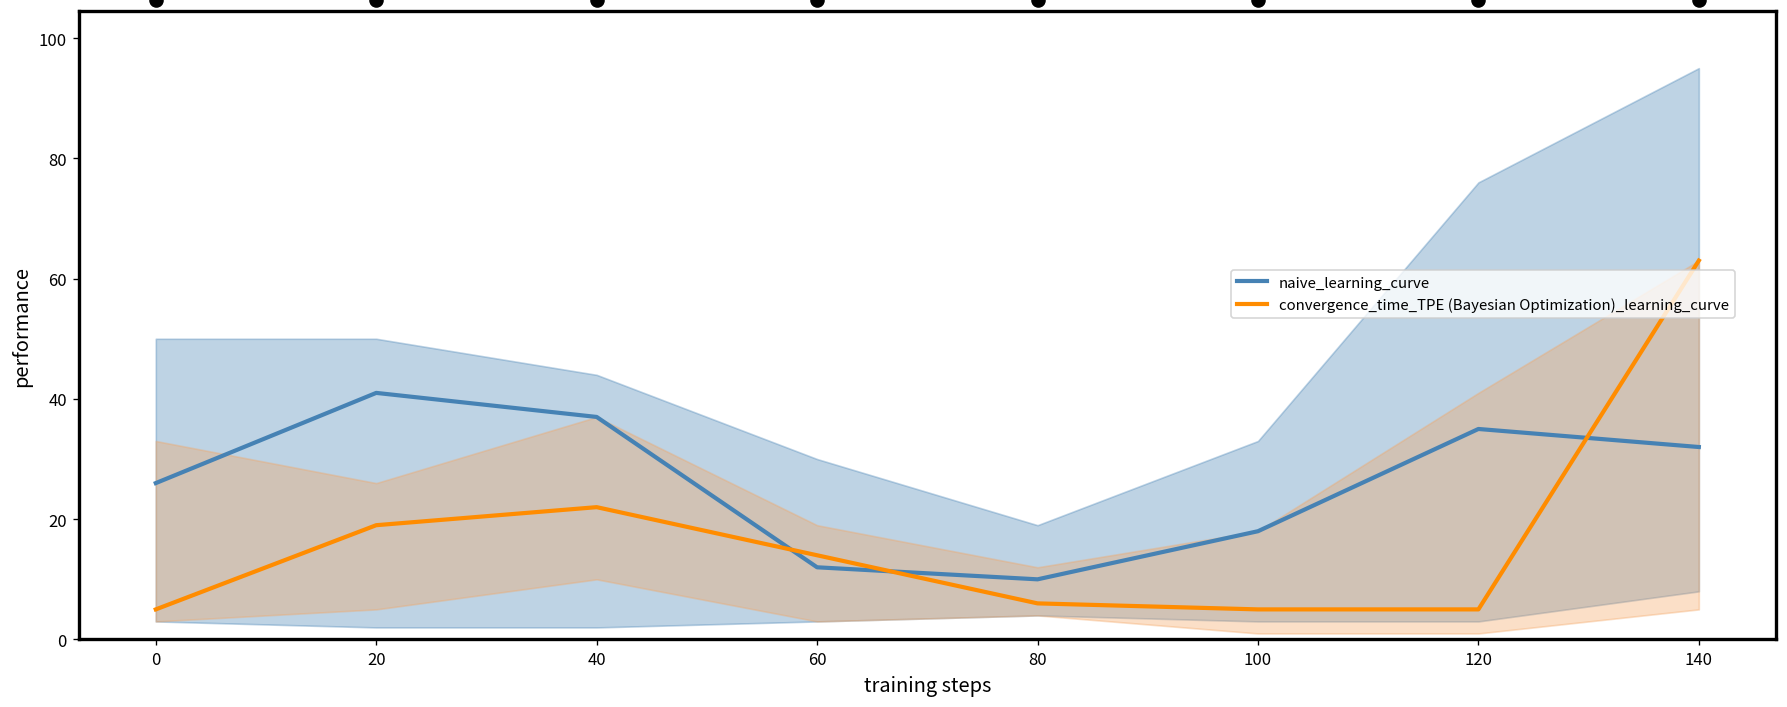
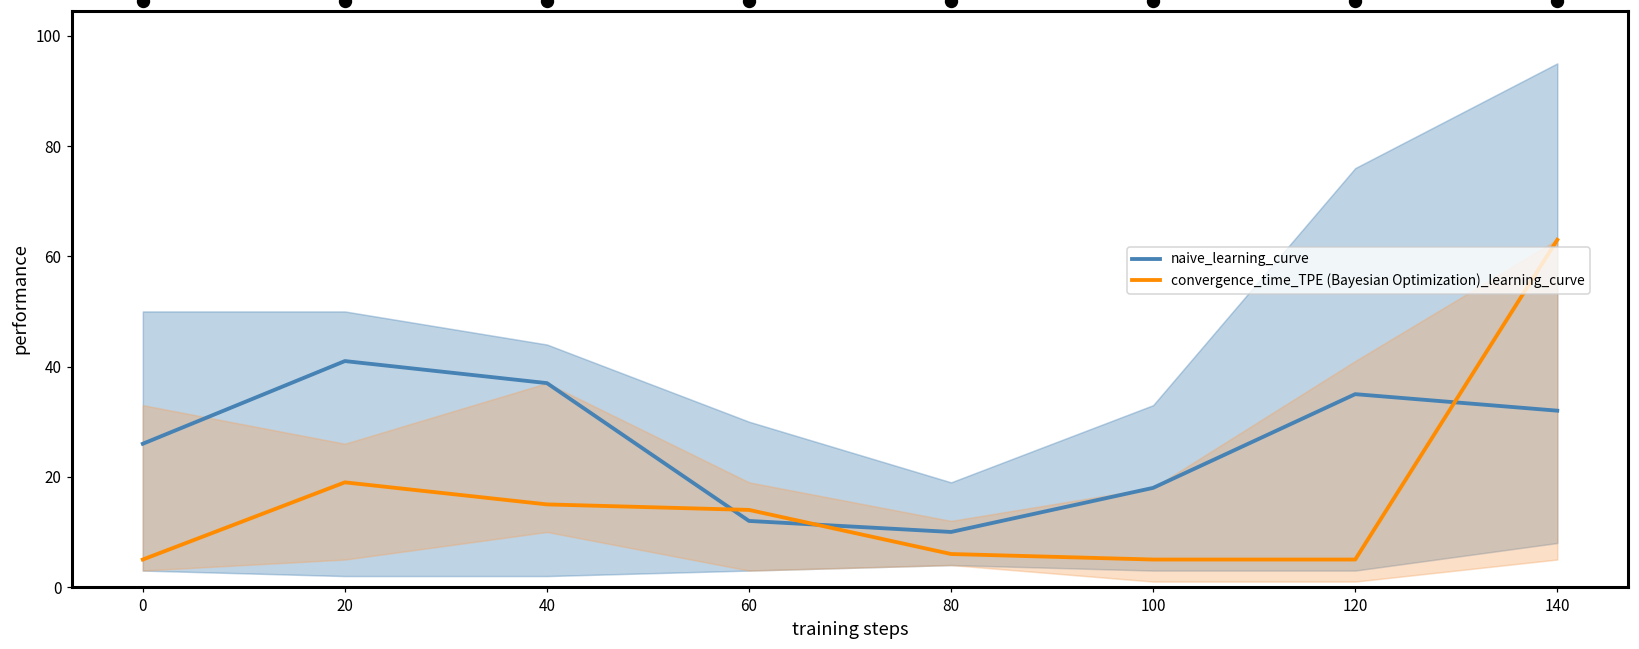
convergence_time_TPE (Bayesian Optimization)_learning_curve, 40: 22 -> 15
